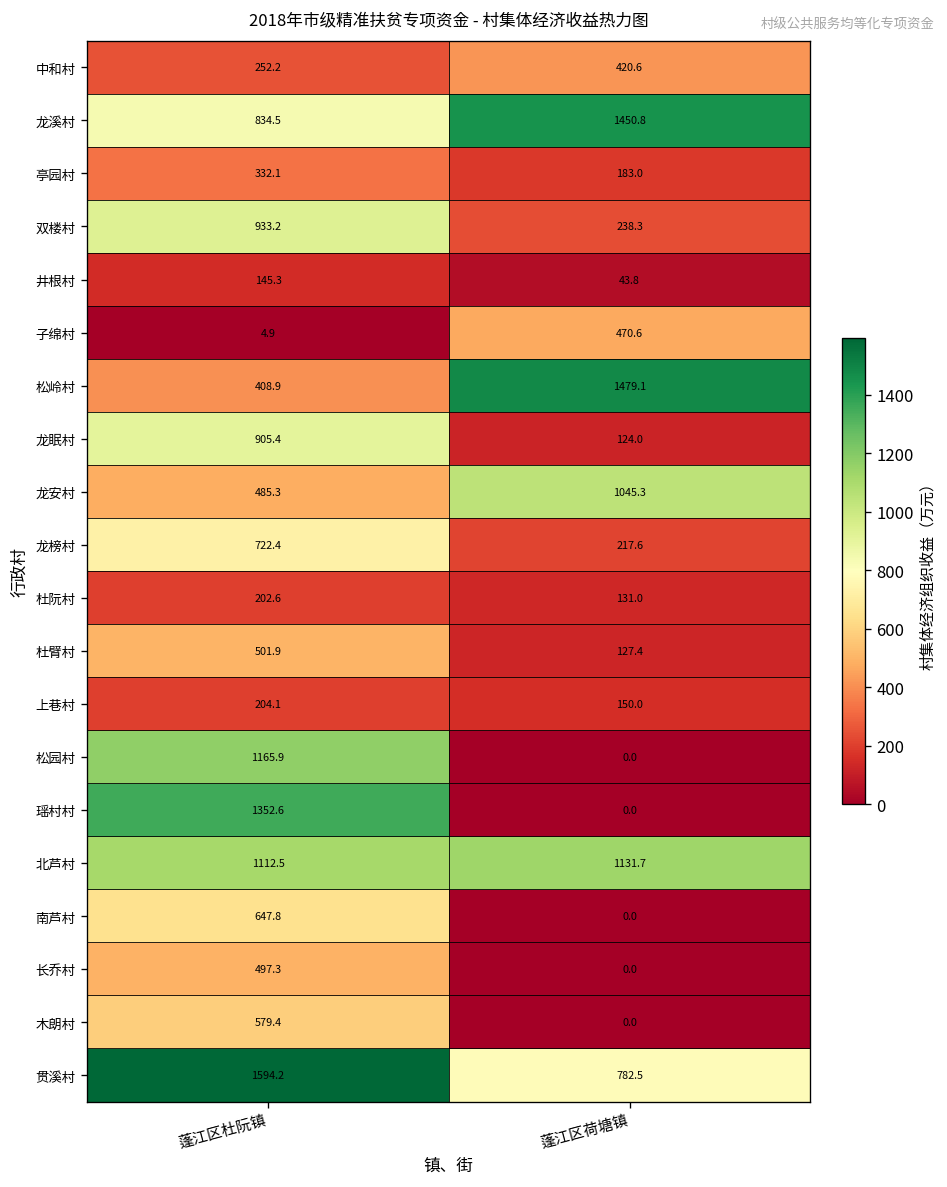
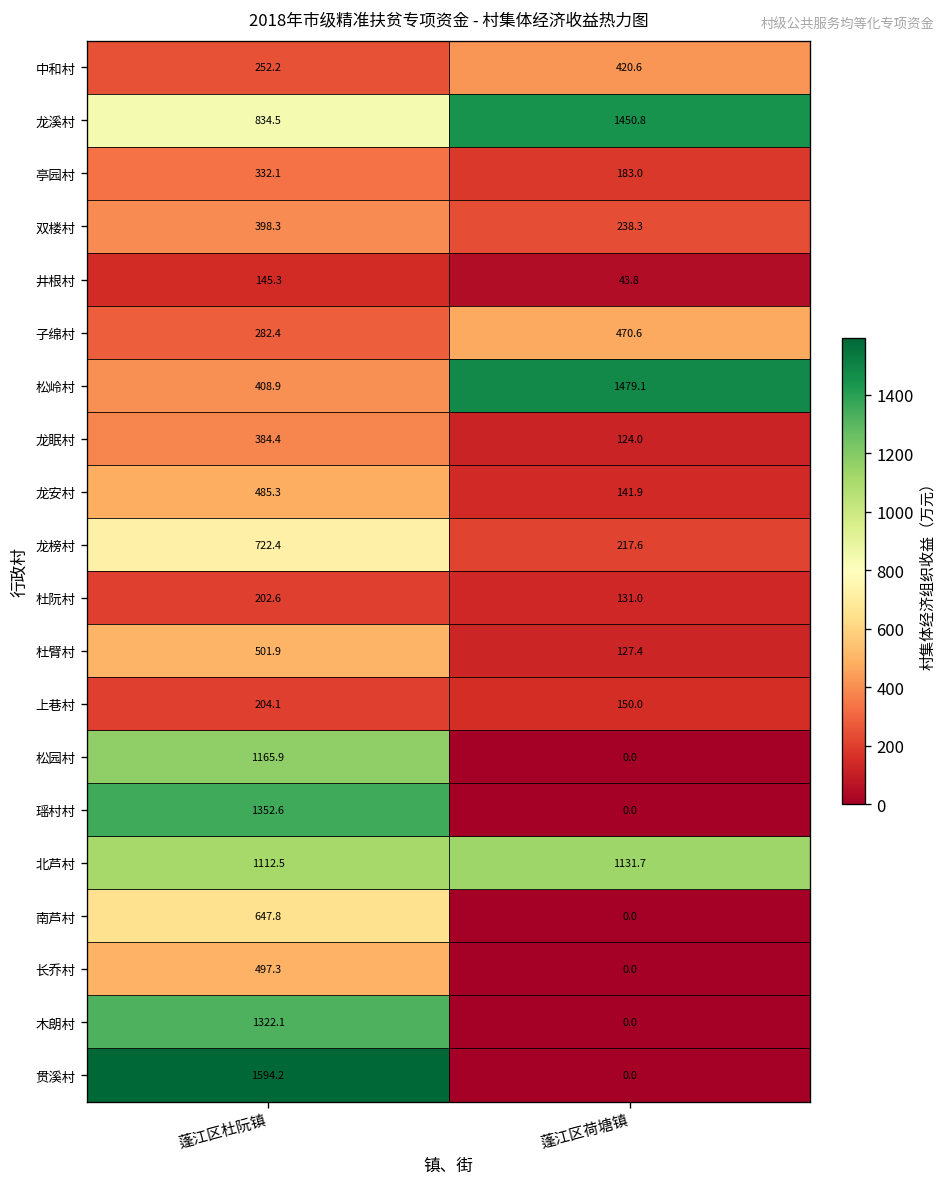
双楼村, 蓬江区杜阮镇: 933.2 -> 398.3
子绵村, 蓬江区杜阮镇: 4.9 -> 282.4
龙眠村, 蓬江区杜阮镇: 905.4 -> 384.4
龙安村, 蓬江区荷塘镇: 1045.3 -> 141.9
木朗村, 蓬江区杜阮镇: 579.4 -> 1322.1
贯溪村, 蓬江区荷塘镇: 782.5 -> 0.0
